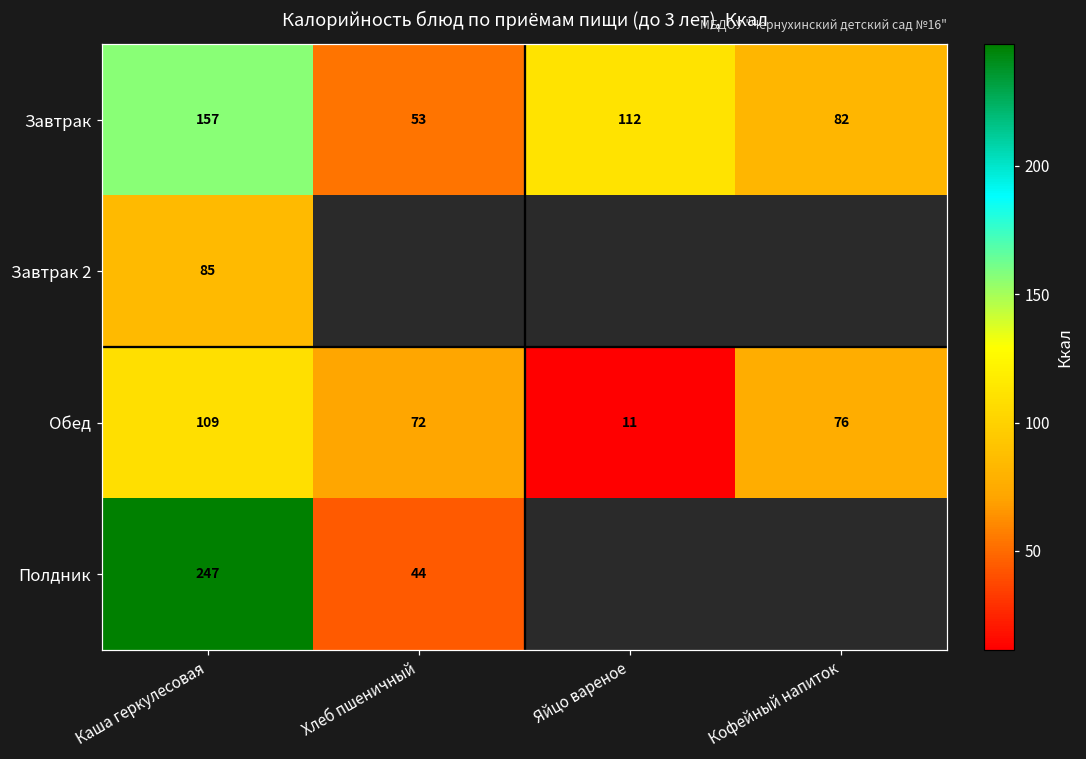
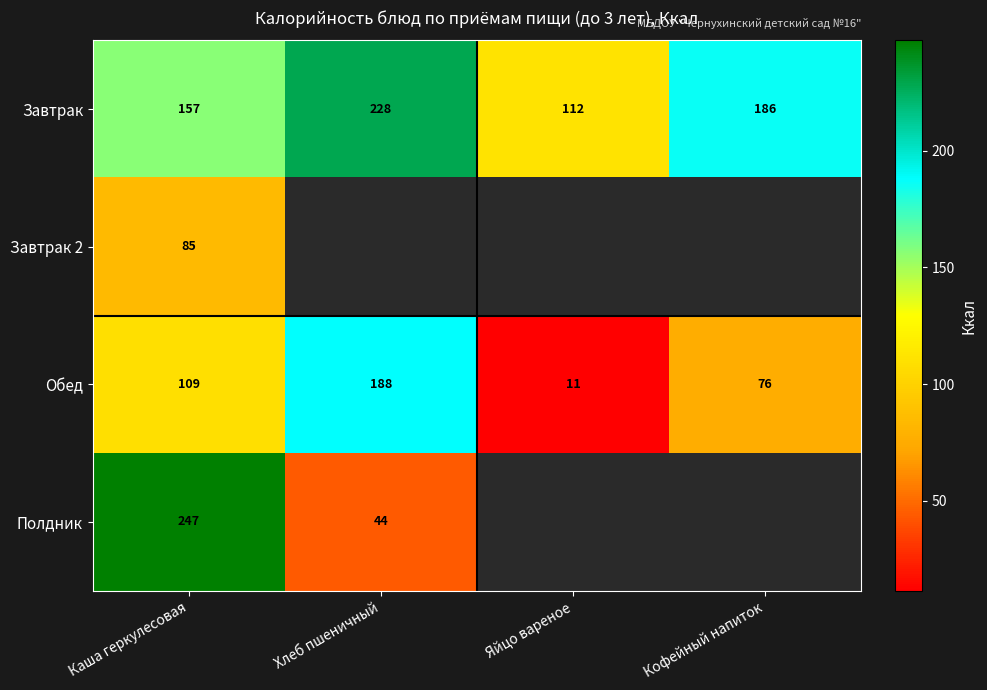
Завтрак, Хлеб пшеничный: 53 -> 228
Завтрак, Кофейный напиток: 82 -> 186
Обед, Хлеб пшеничный: 72 -> 188
